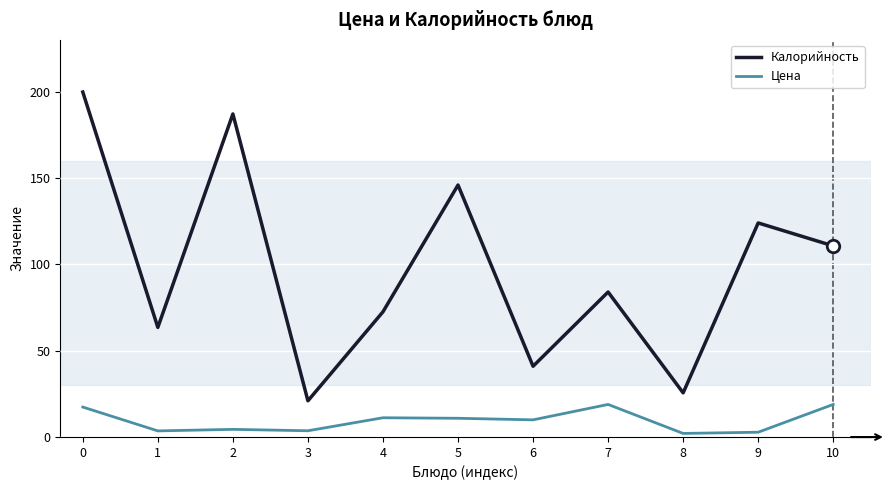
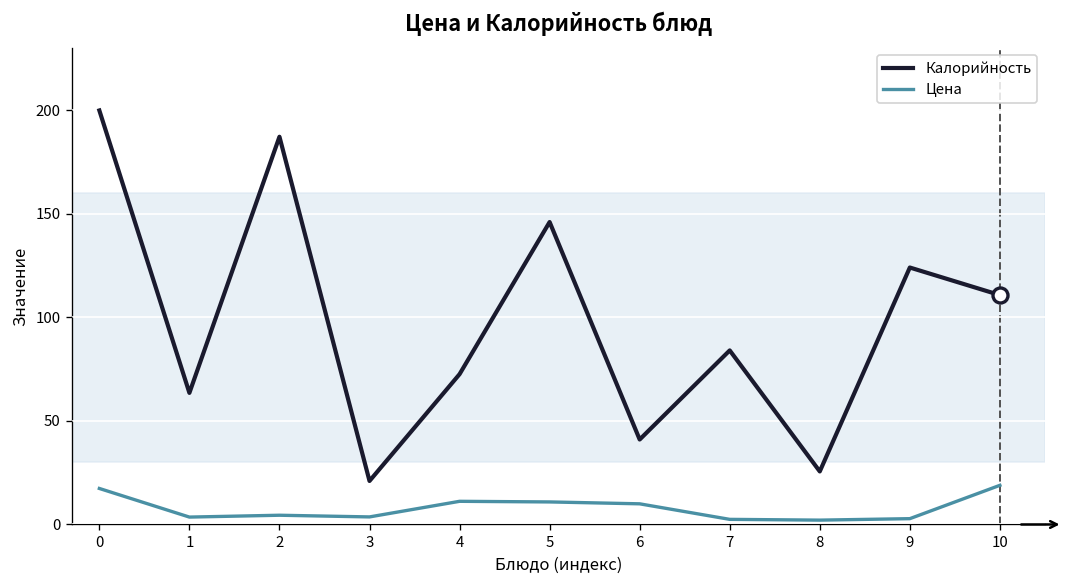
Цена, 7: 19 -> 2
